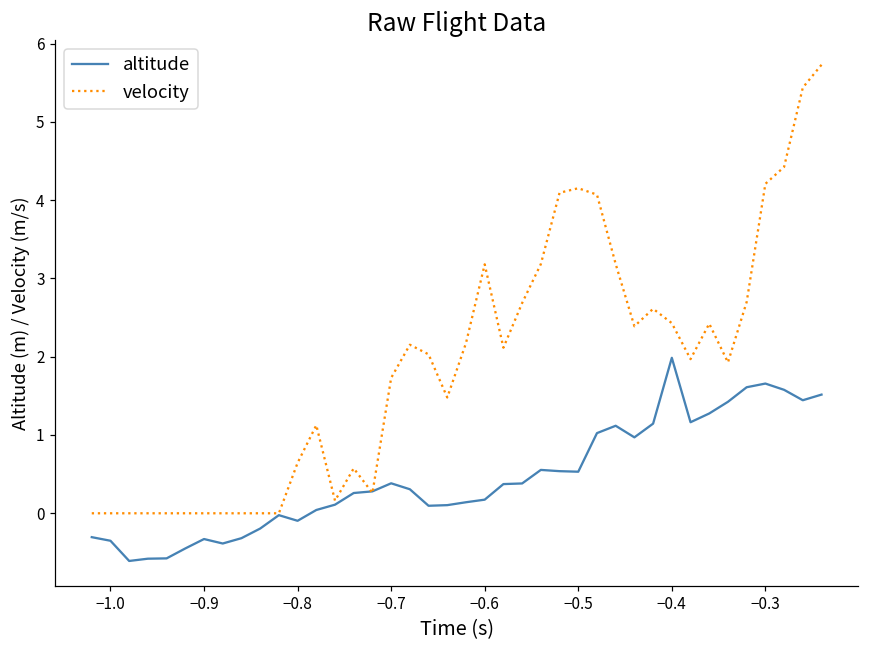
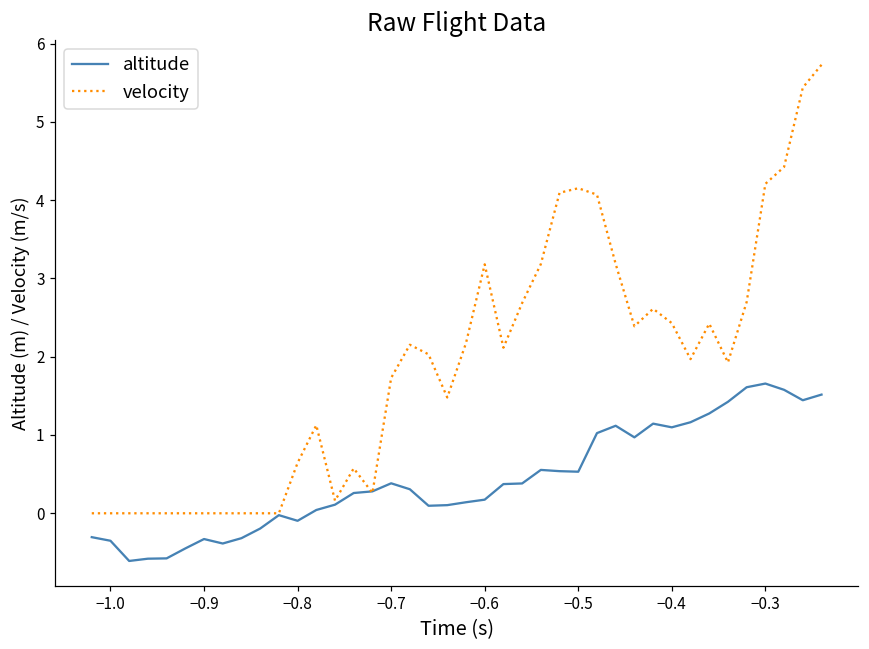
altitude, −0.4: 2.0 -> 1.1
